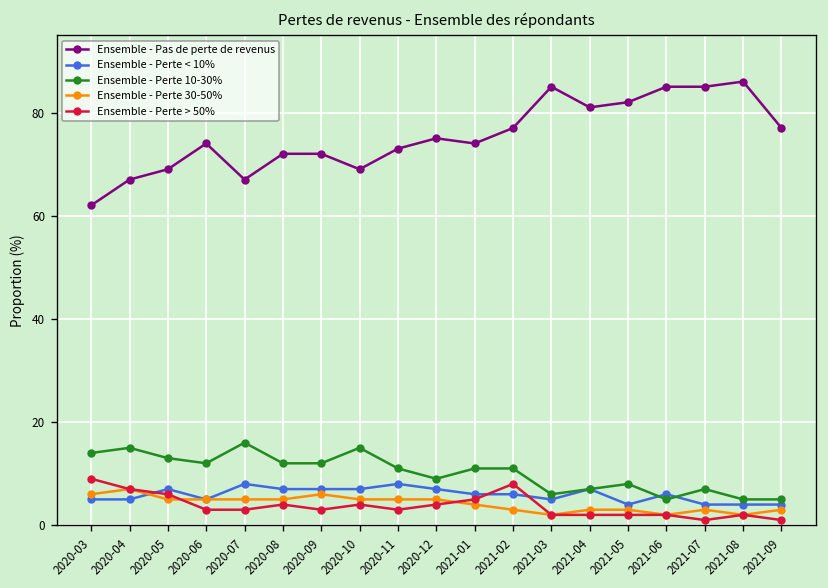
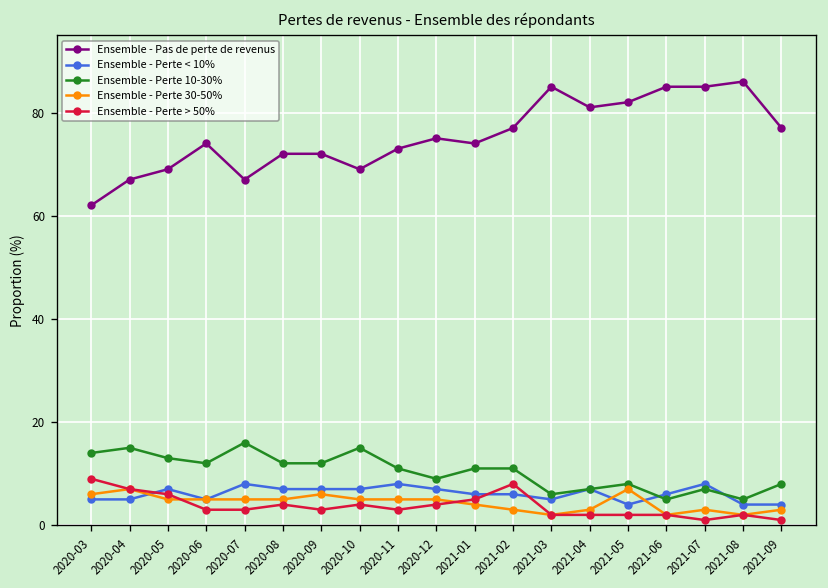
Ensemble - Perte 30-50%, 2021-05: 3 -> 7
Ensemble - Perte < 10%, 2021-07: 4 -> 8
Ensemble - Perte 10-30%, 2021-09: 5 -> 8
